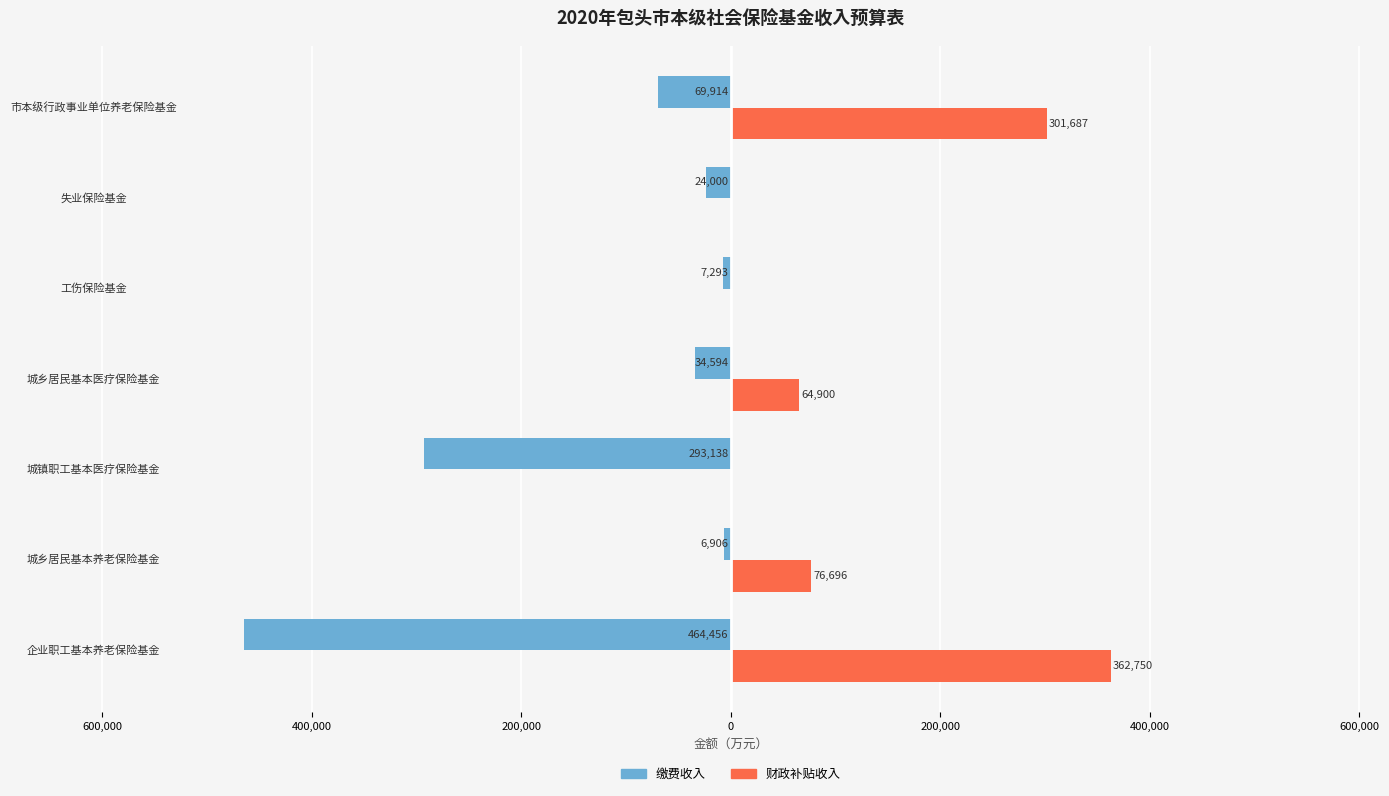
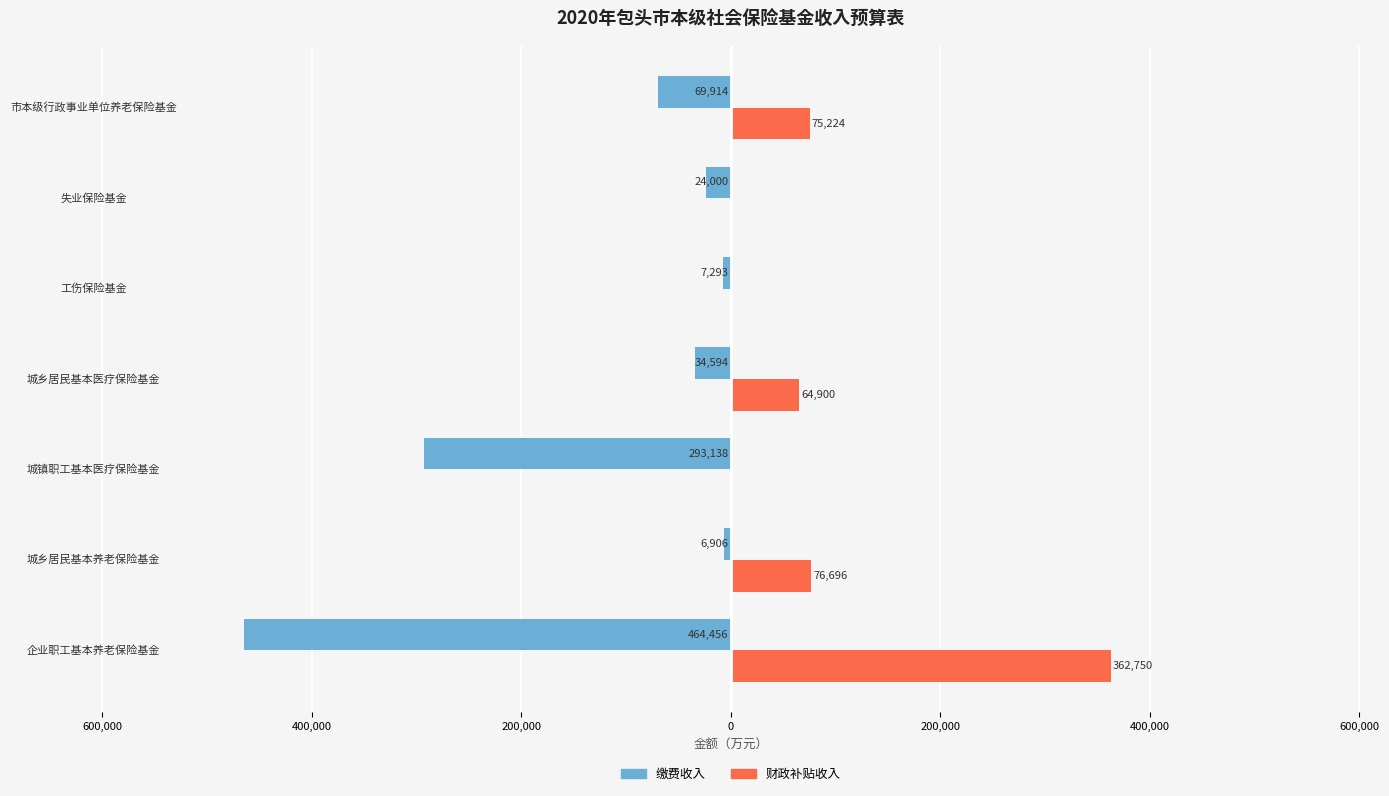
财政补贴收入, 市本级行政事业单位养老保险基金: 301,687 -> 75,224
